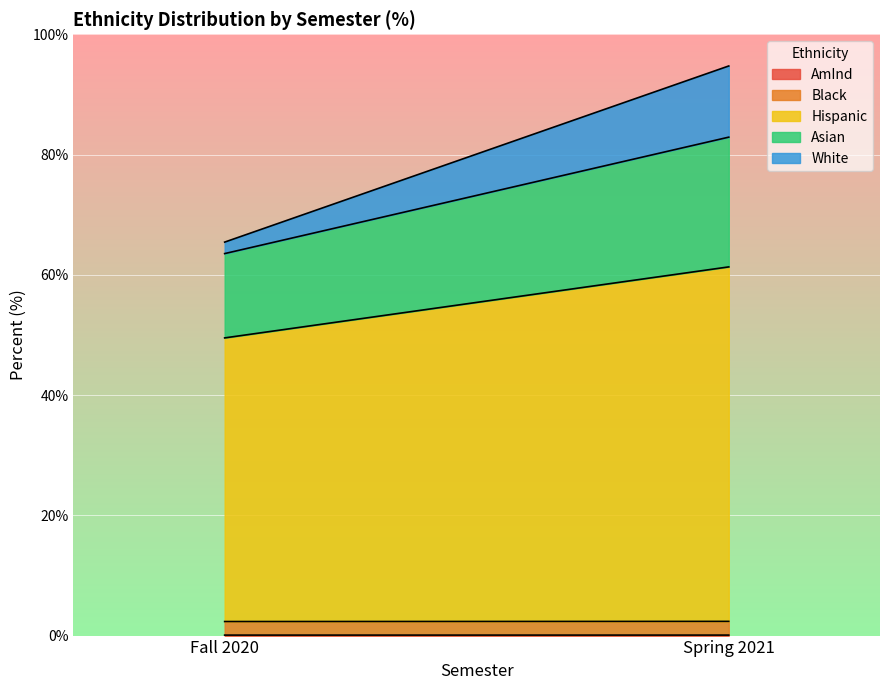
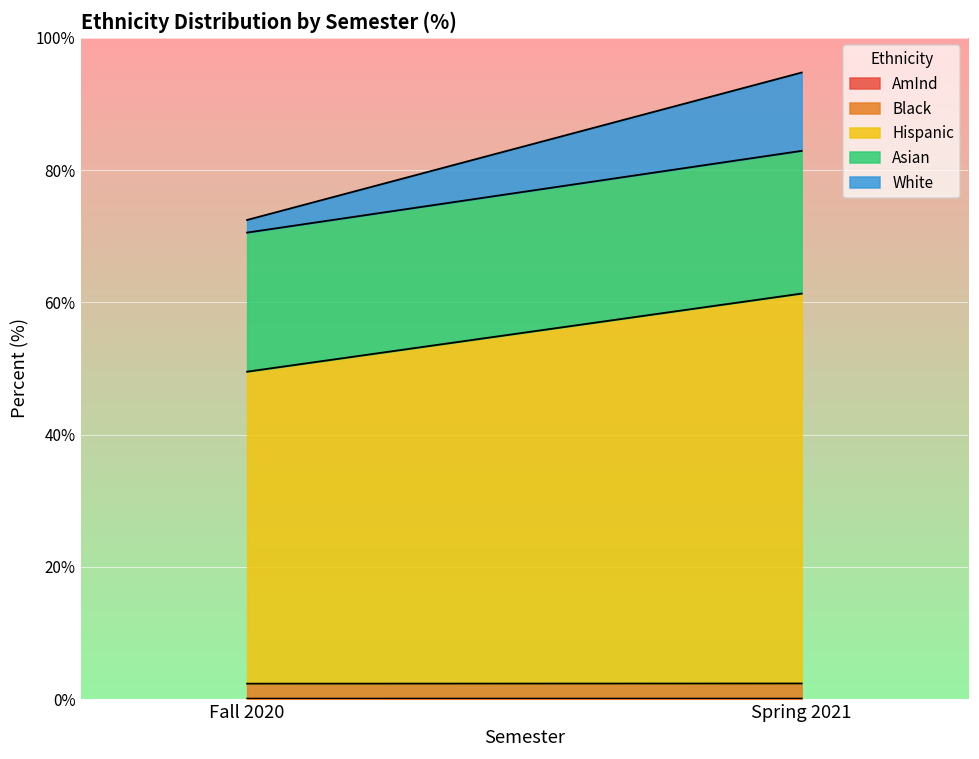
Asian, Fall 2020: 14% -> 21%
